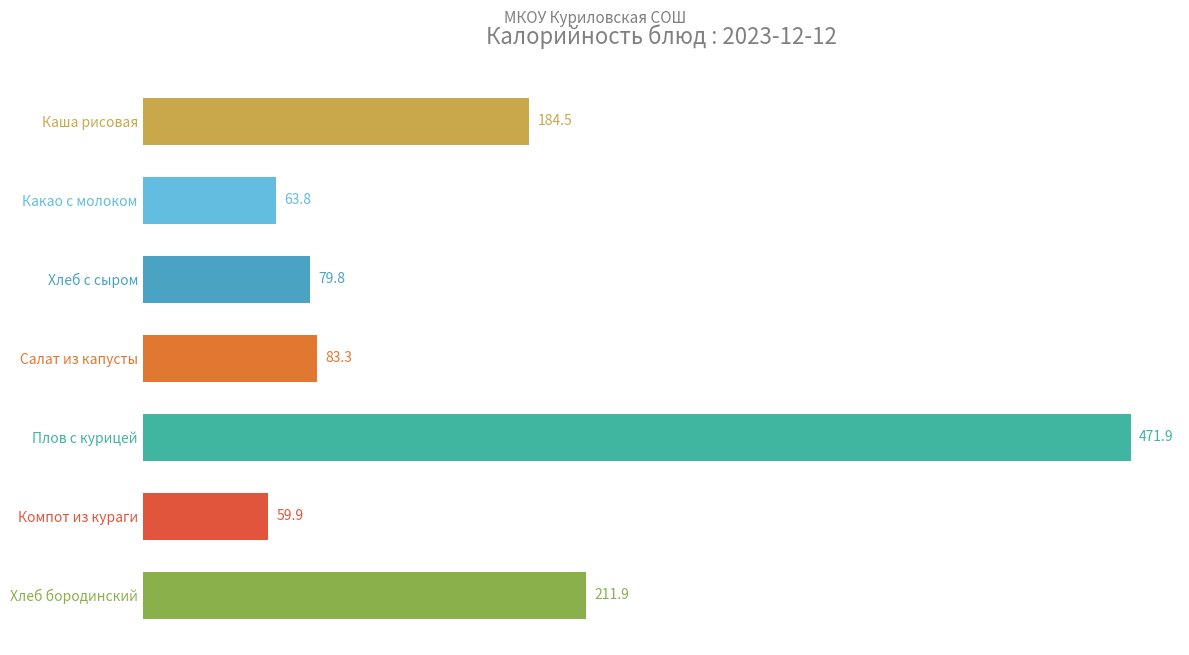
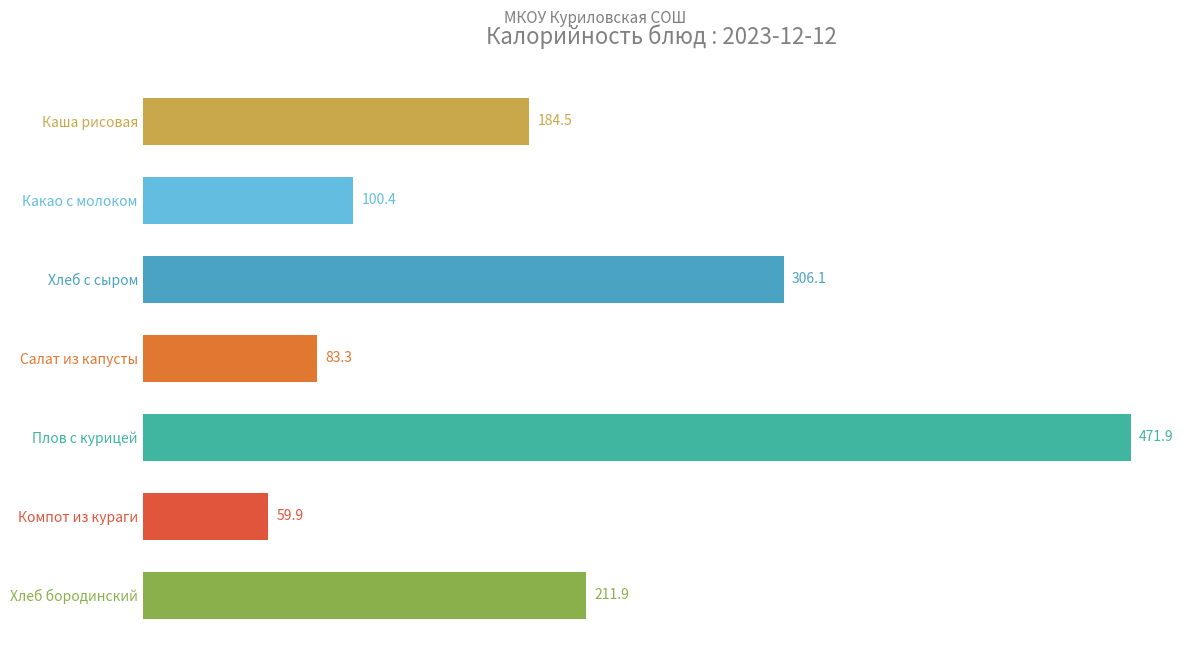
Какао с молоком: 63.8 -> 100.4
Хлеб с сыром: 79.8 -> 306.1
